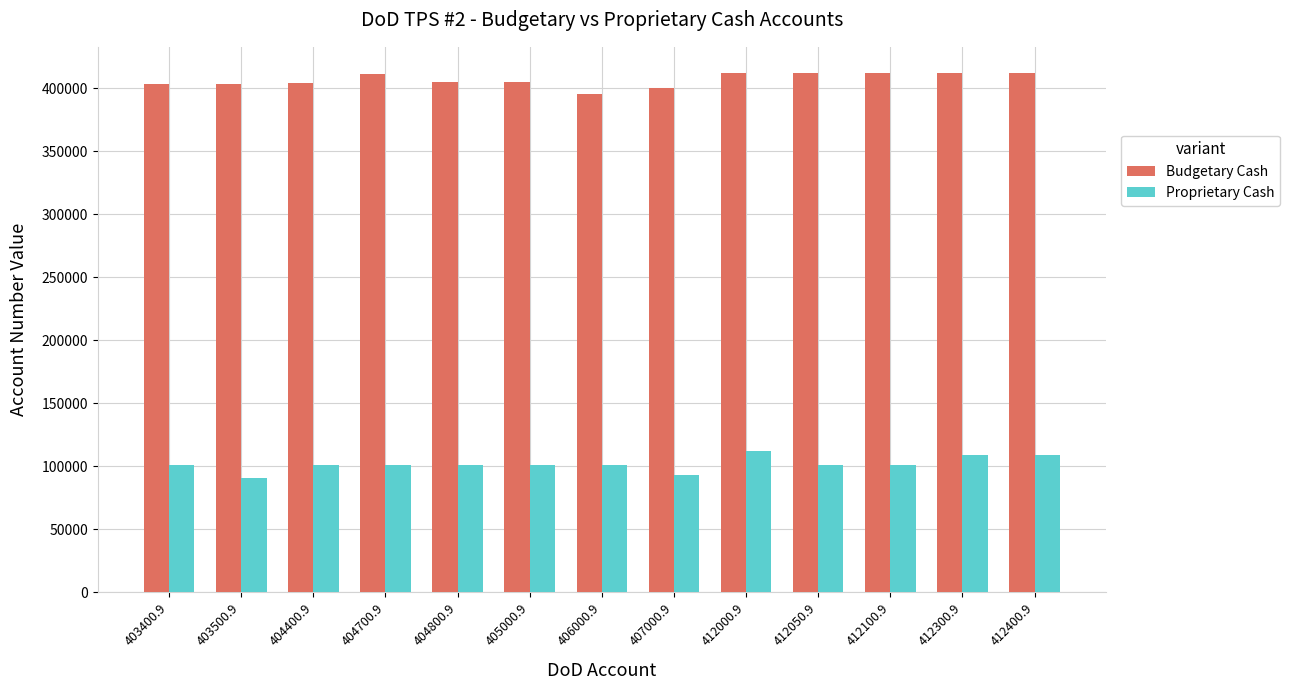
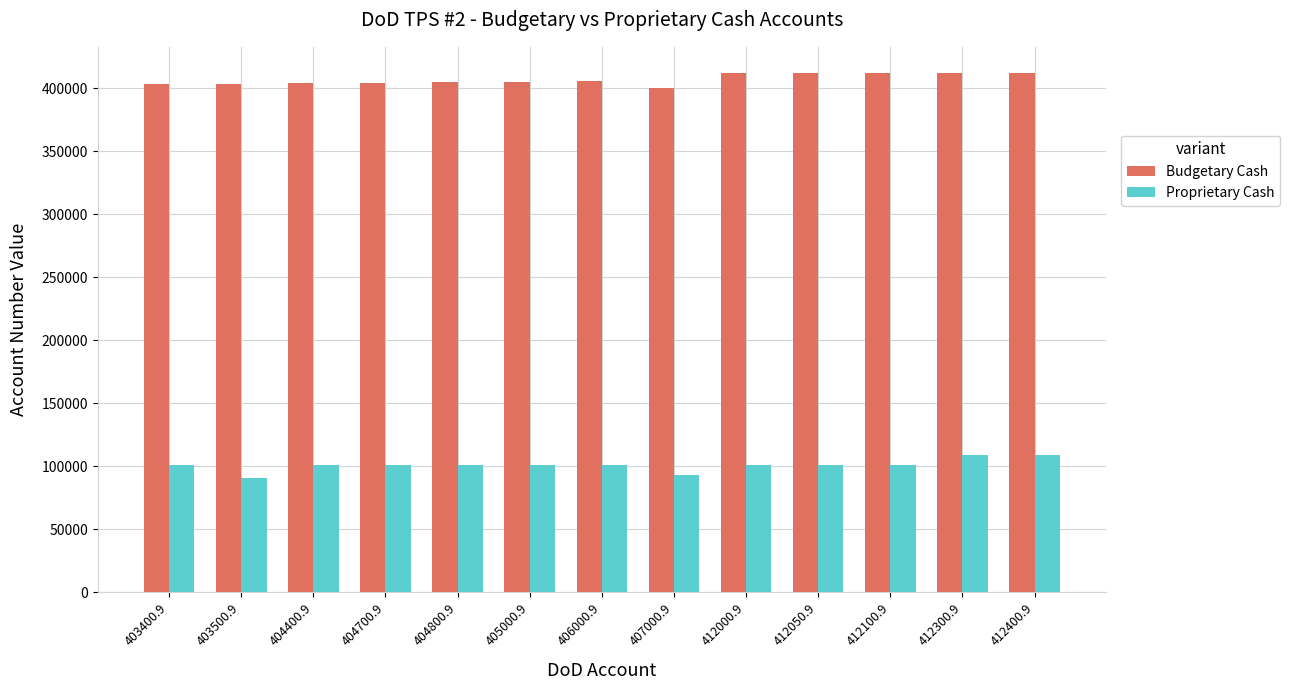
Budgetary Cash, 404700.9: 411000 -> 405000
Budgetary Cash, 406000.9: 396000 -> 406000
Proprietary Cash, 412000.9: 112000 -> 101000
